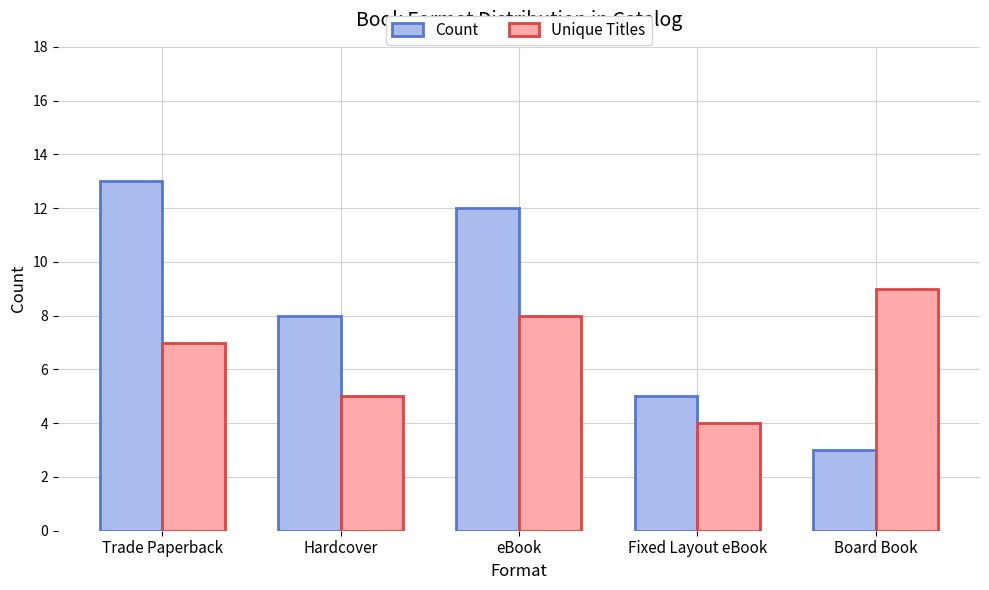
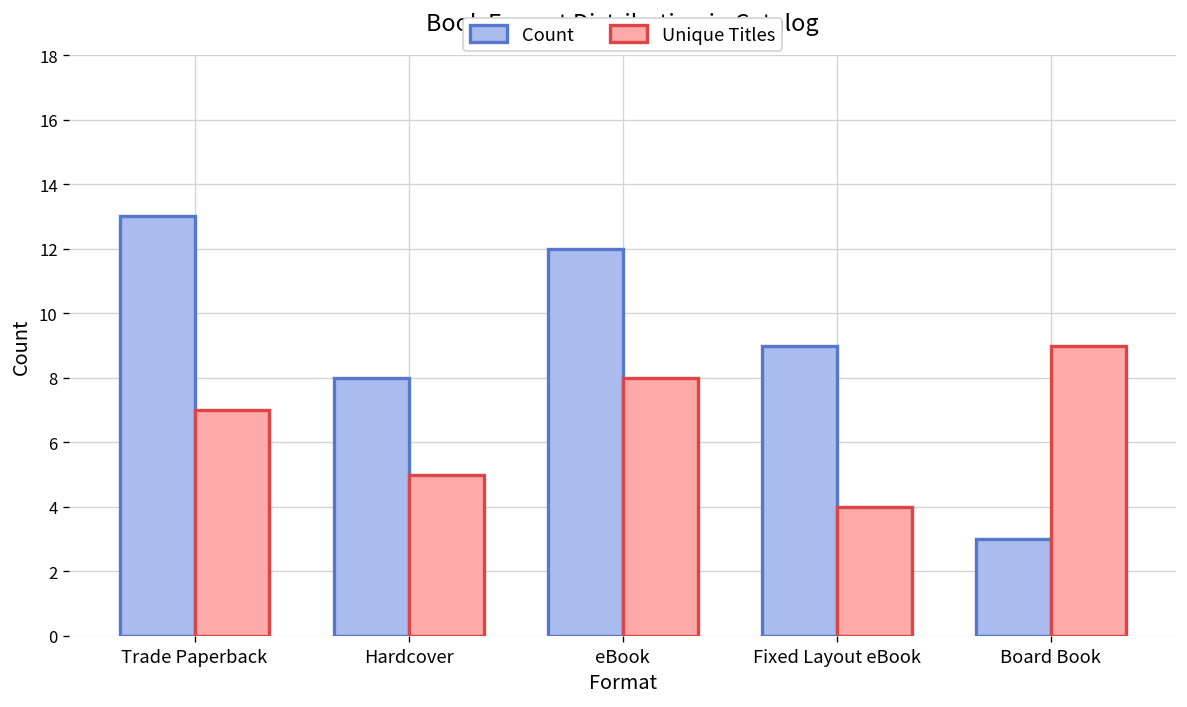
Count, Fixed Layout eBook: 5 -> 9
